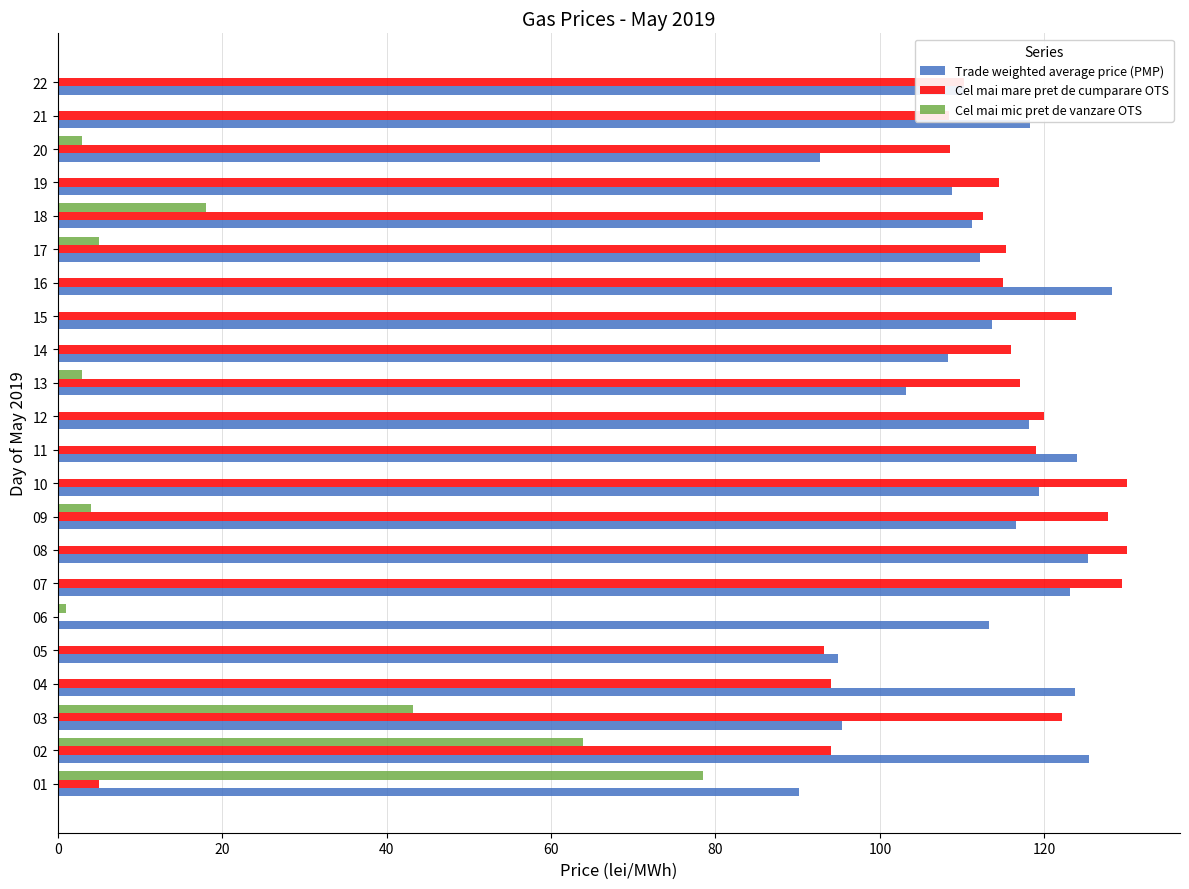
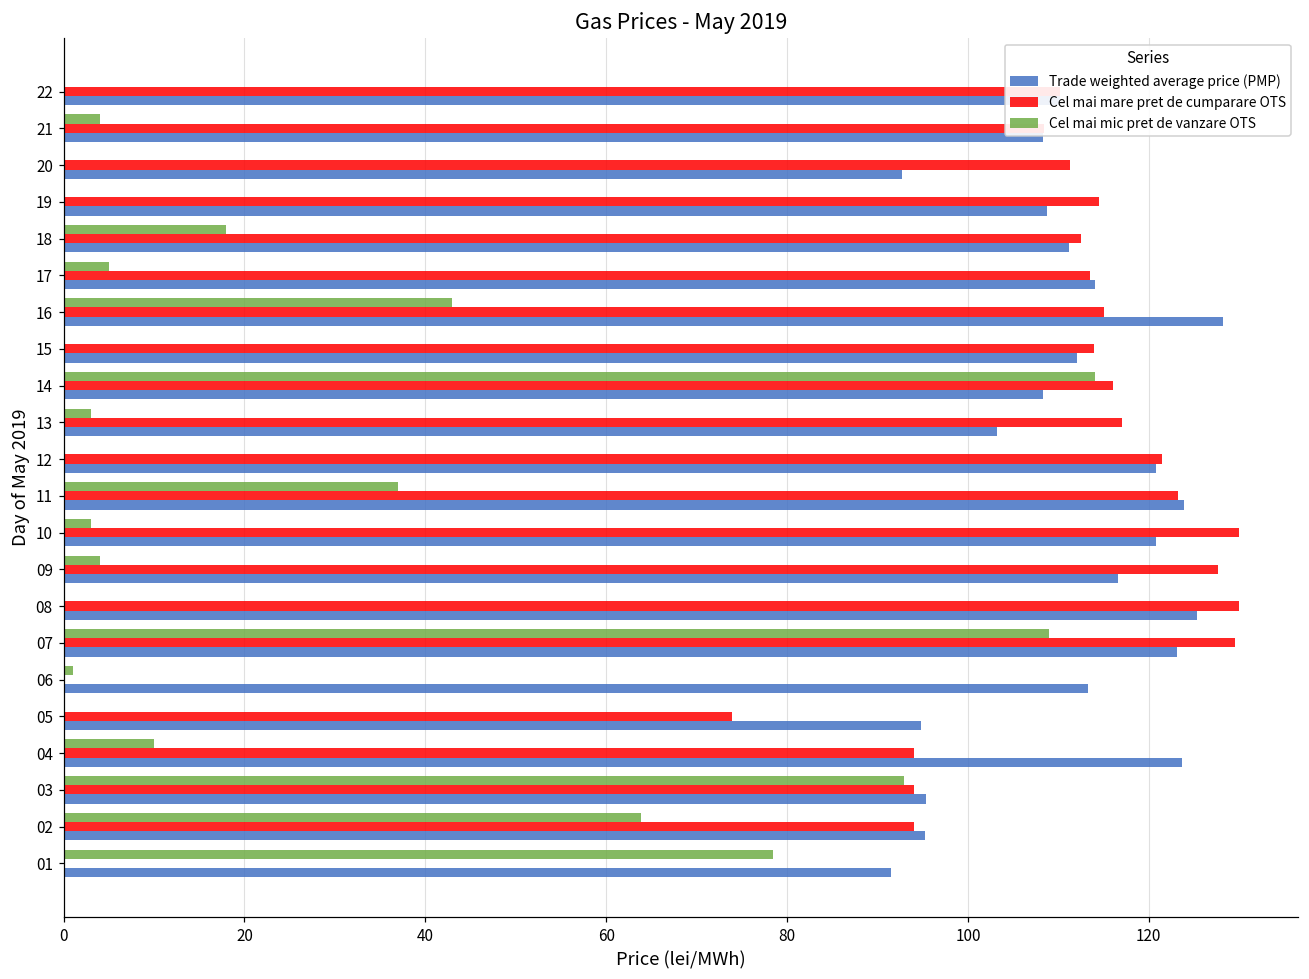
Cel mai mic pret de vanzare OTS, 21: 0 -> 4
Trade weighted average price (PMP), 21: 118 -> 108
Cel mai mic pret de vanzare OTS, 20: 3 -> 0
Cel mai mare pret de cumparare OTS, 20: 109 -> 111
Cel mai mare pret de cumparare OTS, 17: 115 -> 114
Trade weighted average price (PMP), 17: 112 -> 114
Cel mai mic pret de vanzare OTS, 16: 0 -> 43
Cel mai mare pret de cumparare OTS, 15: 124 -> 114
Trade weighted average price (PMP), 15: 114 -> 112
Cel mai mic pret de vanzare OTS, 14: 0 -> 114
Cel mai mare pret de cumparare OTS, 12: 120 -> 122
Trade weighted average price (PMP), 12: 118 -> 121
Cel mai mic pret de vanzare OTS, 11: 0 -> 37
Cel mai mare pret de cumparare OTS, 11: 119 -> 123
Cel mai mic pret de vanzare OTS, 10: 0 -> 3
Trade weighted average price (PMP), 10: 119 -> 121
Cel mai mic pret de vanzare OTS, 07: 0 -> 109
Cel mai mare pret de cumparare OTS, 05: 93 -> 74
Cel mai mic pret de vanzare OTS, 04: 0 -> 10
Cel mai mic pret de vanzare OTS, 03: 43 -> 93
Cel mai mare pret de cumparare OTS, 03: 122 -> 94
Trade weighted average price (PMP), 02: 125 -> 95
Cel mai mare pret de cumparare OTS, 01: 5 -> 0
Trade weighted average price (PMP), 01: 90 -> 92
